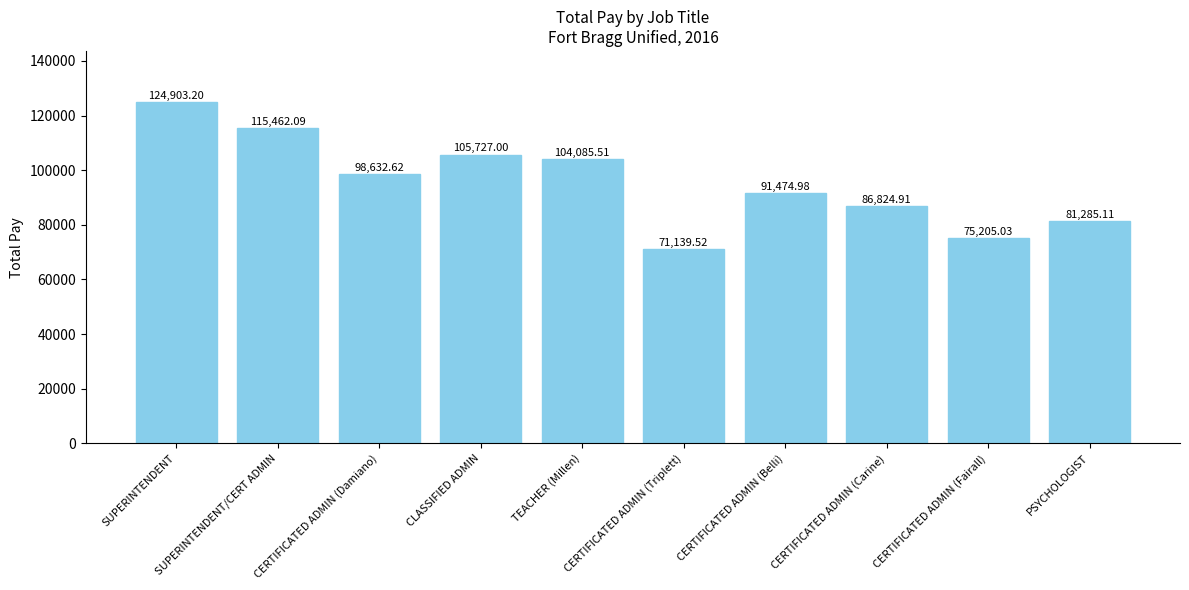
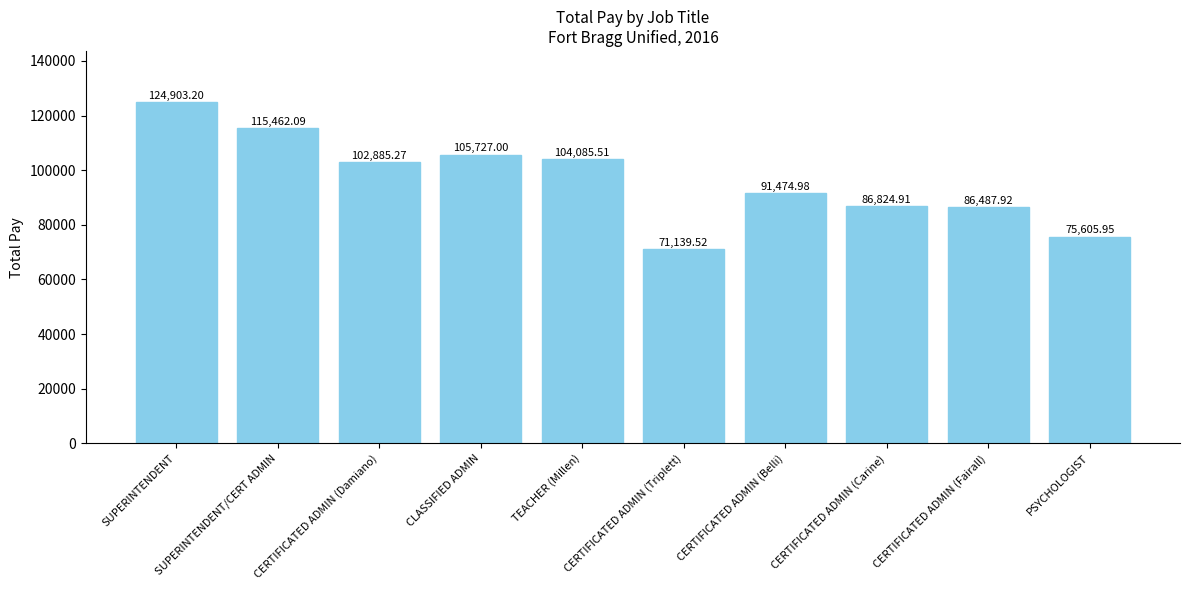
CERTIFICATED ADMIN (Damiano): 98,632.62 -> 102,885.27
CERTIFICATED ADMIN (Fairall): 75,205.03 -> 86,487.92
PSYCHOLOGIST: 81,285.11 -> 75,605.95
